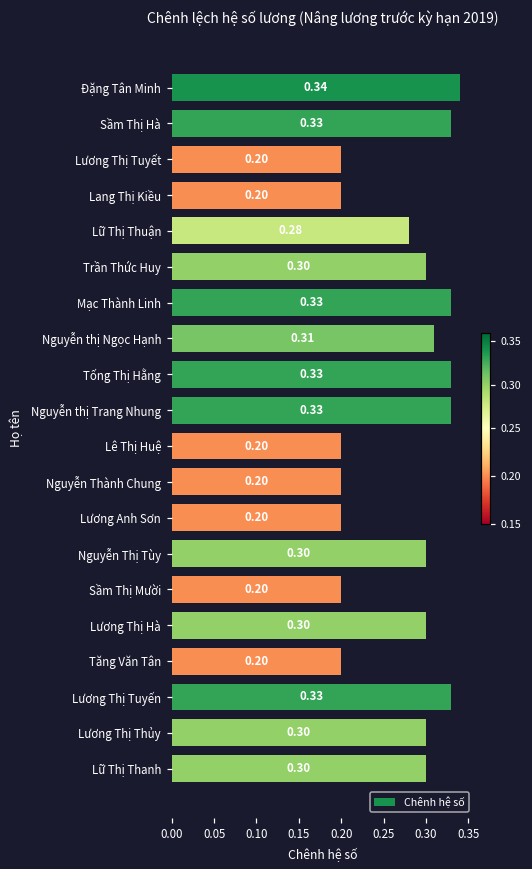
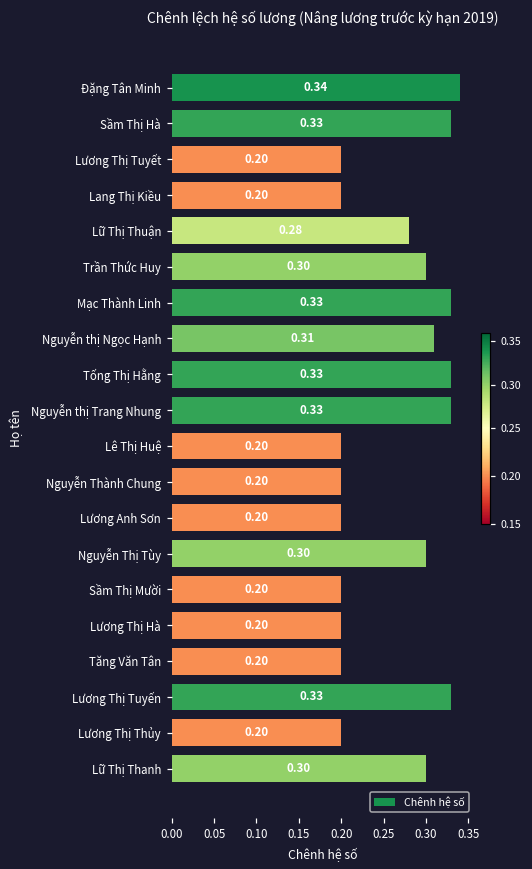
Lương Thị Hà: 0.30 -> 0.20
Lương Thị Thủy: 0.30 -> 0.20
